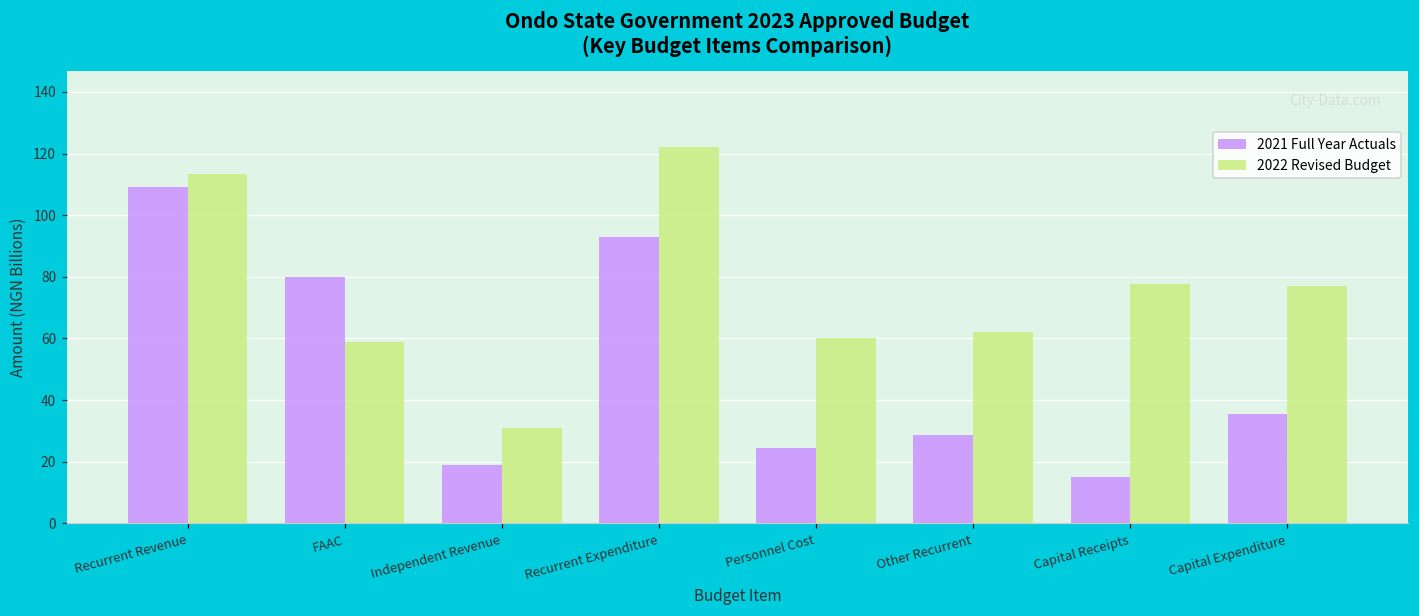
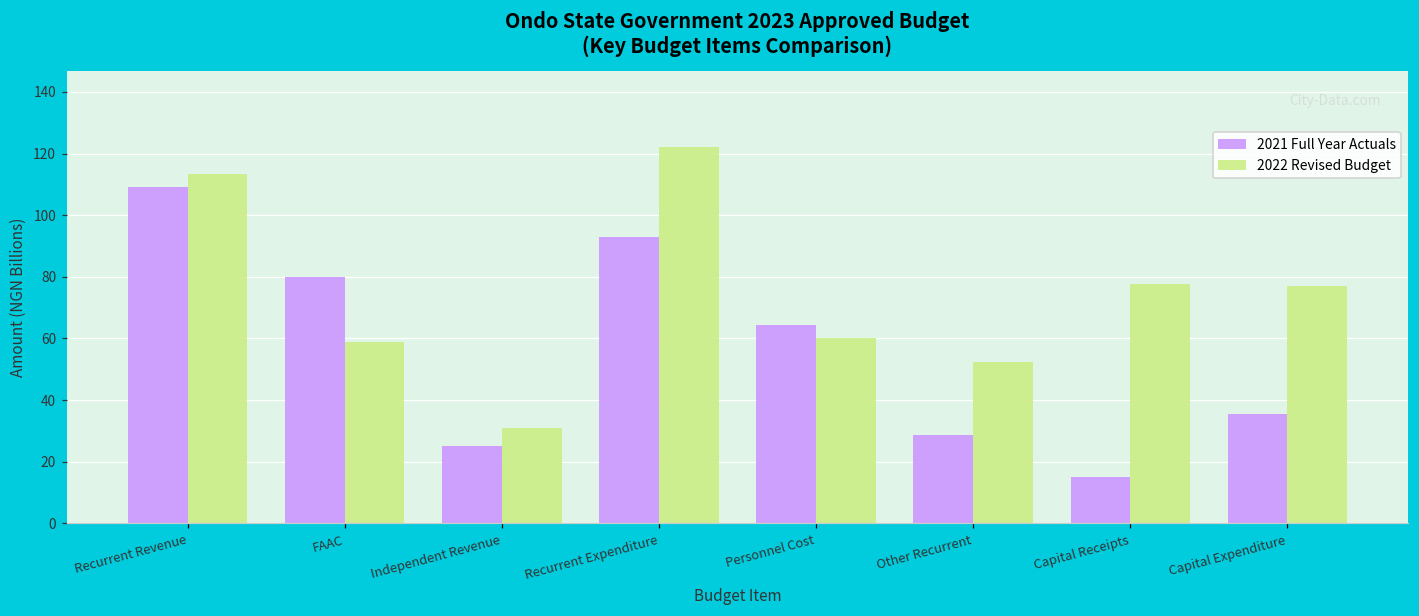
2021 Full Year Actuals, Independent Revenue: 19 -> 25
2021 Full Year Actuals, Personnel Cost: 24 -> 64
2022 Revised Budget, Other Recurrent: 62 -> 52
